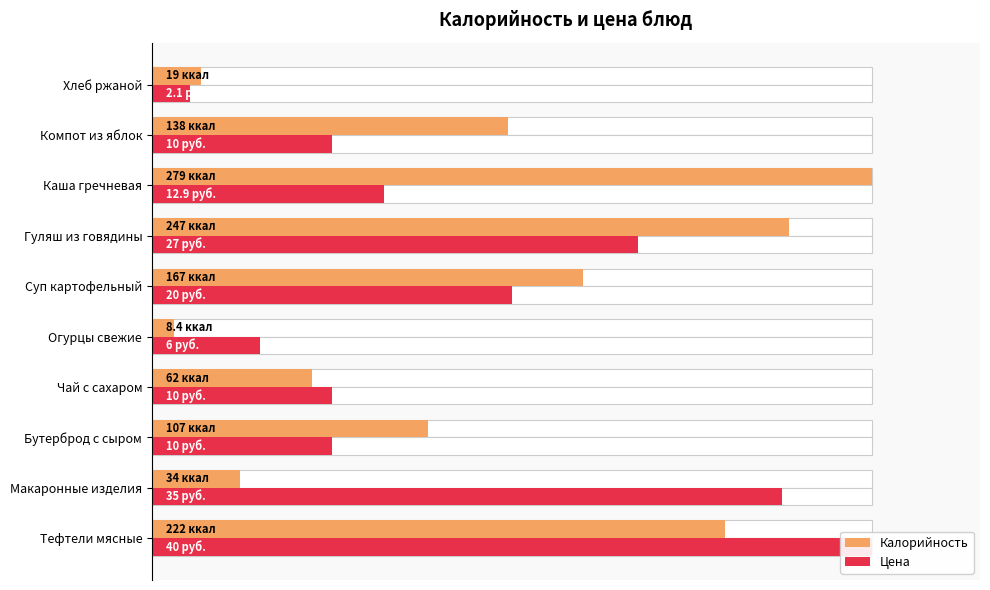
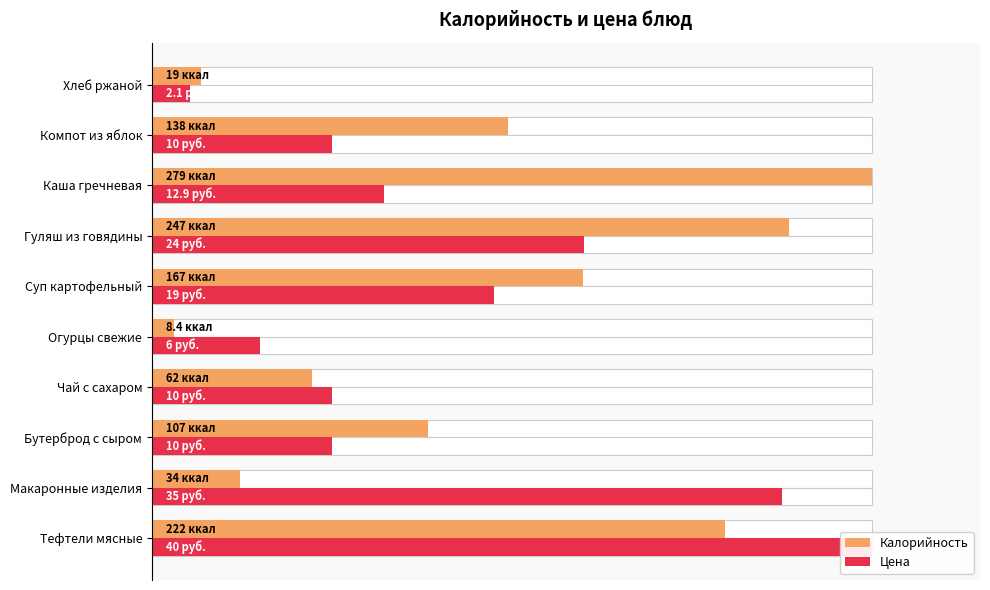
Цена, Гуляш из говядины: 27 -> 24
Цена, Суп картофельный: 20 -> 19
